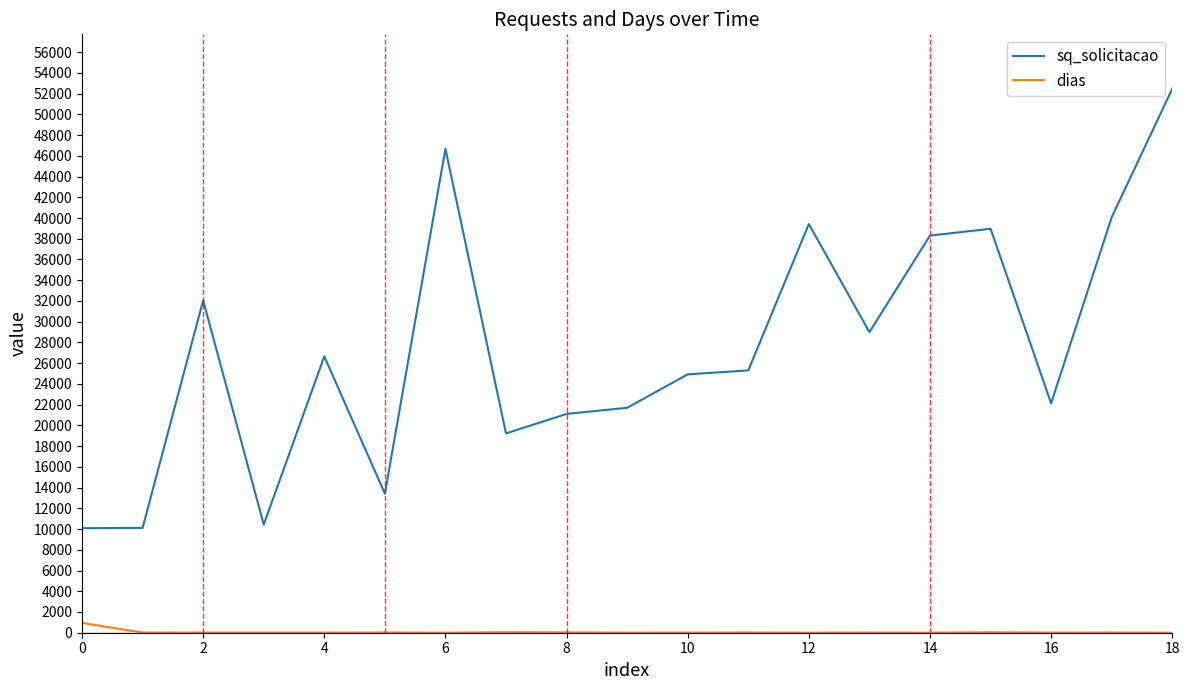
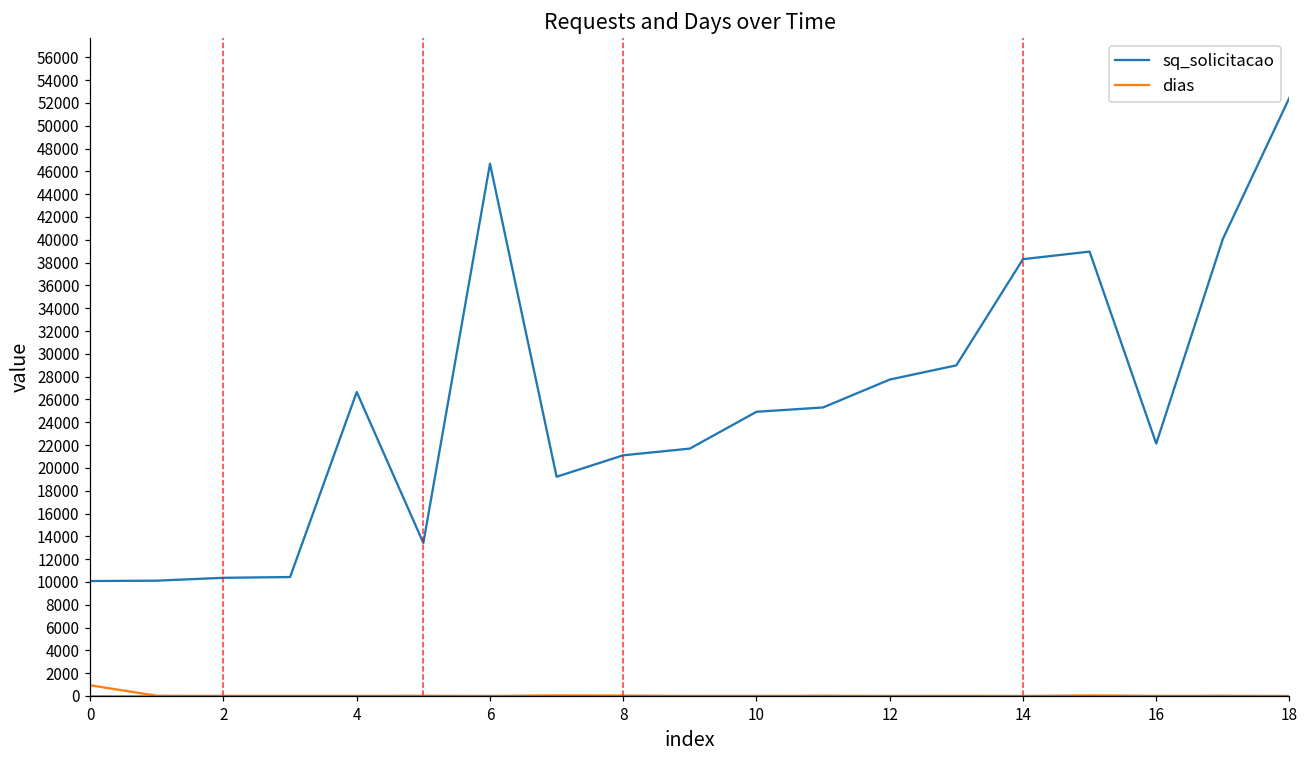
sq_solicitacao, 2: 32100 -> 10400
sq_solicitacao, 12: 39400 -> 27700
